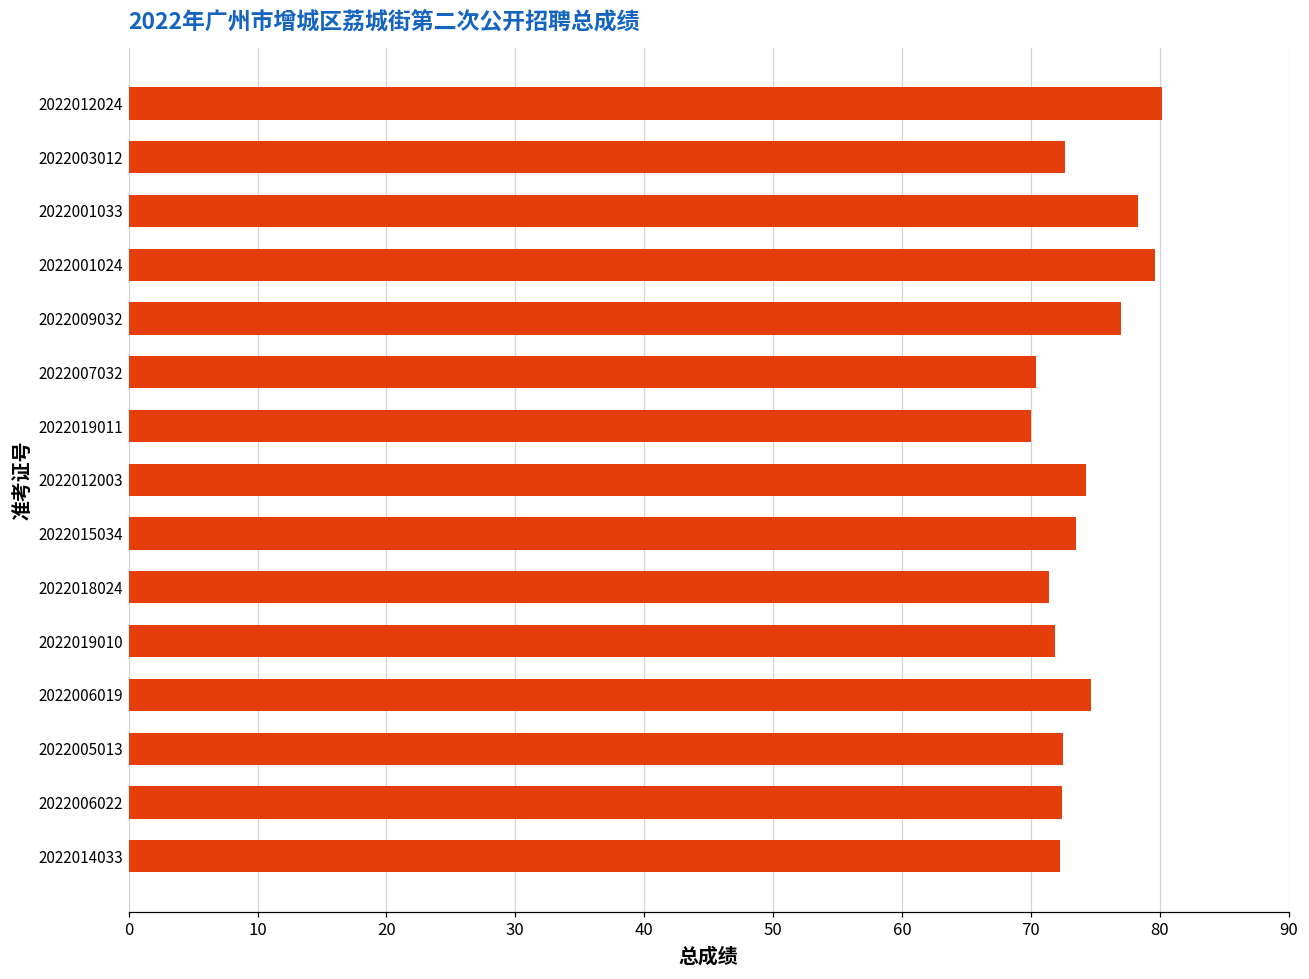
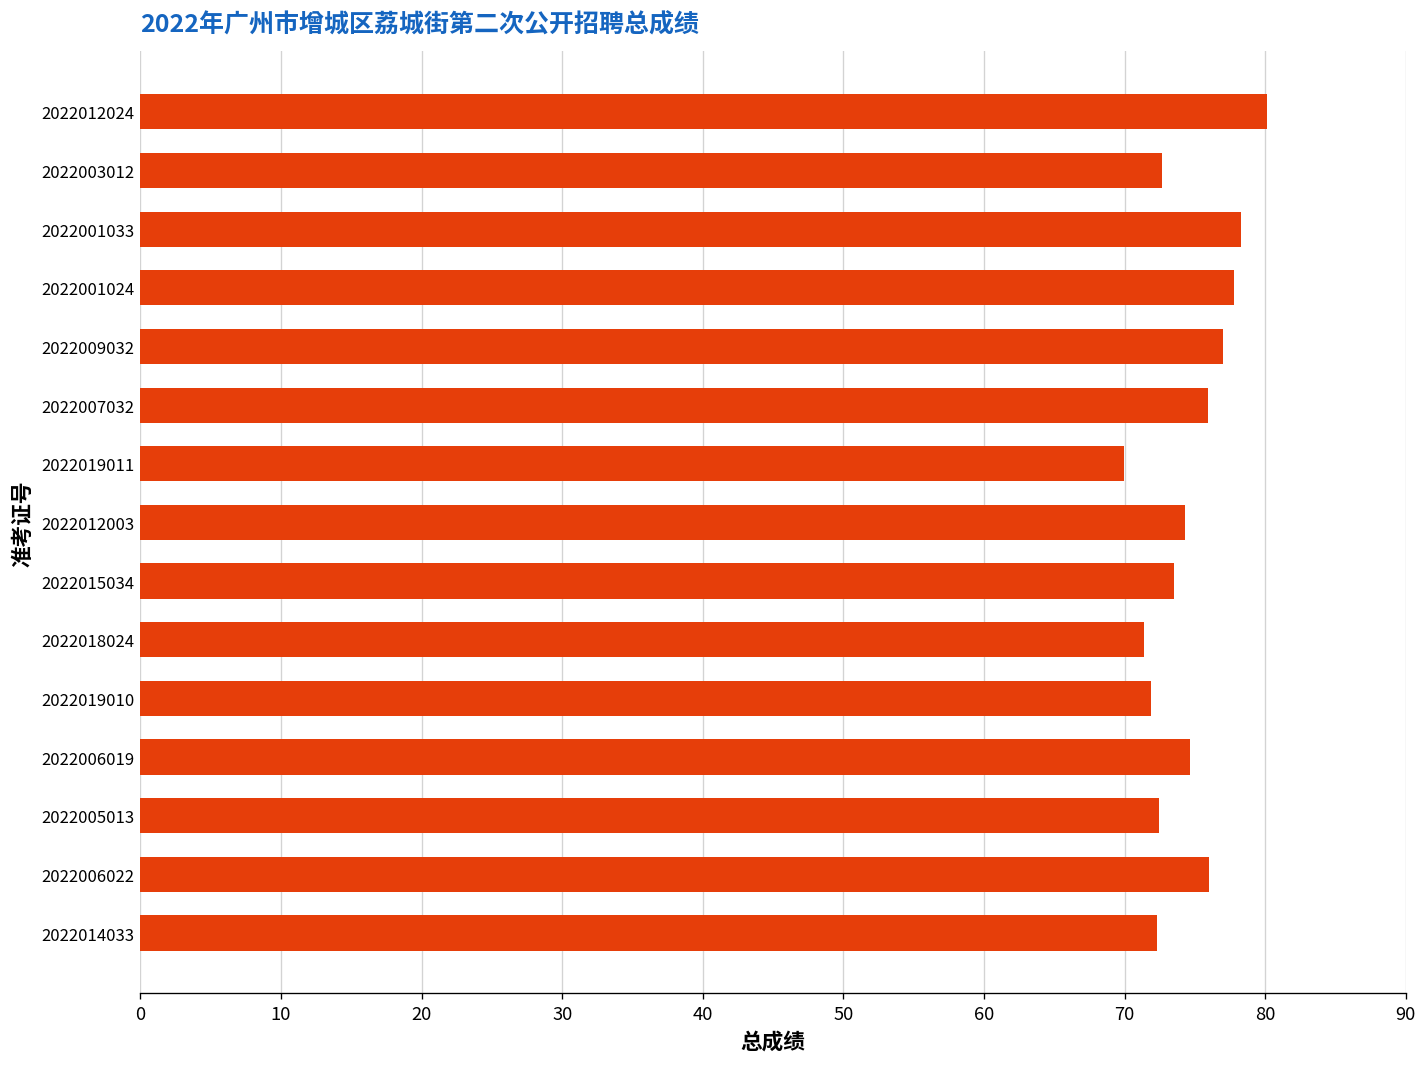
2022001024: 79.6 -> 77.8
2022007032: 70.4 -> 75.9
2022006022: 72.4 -> 76.0
